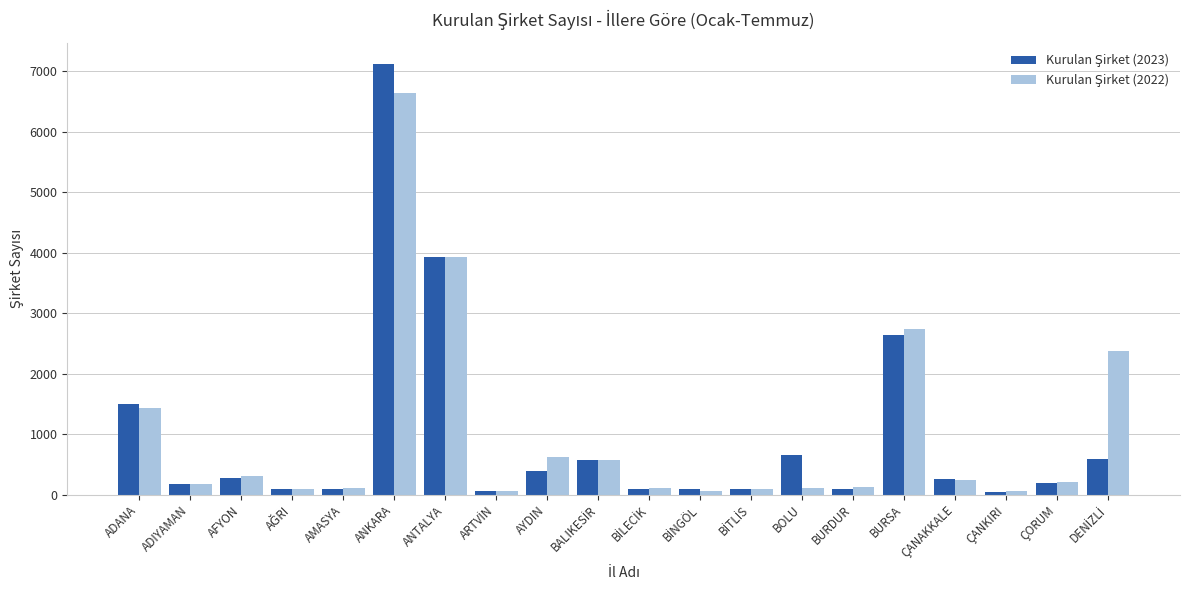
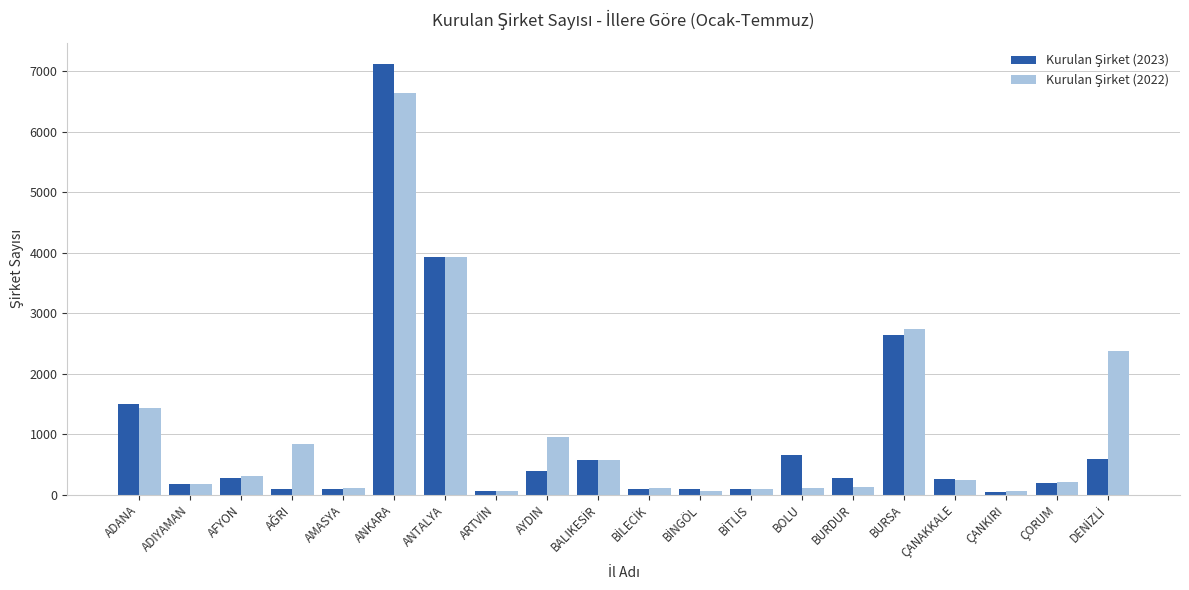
Kurulan Şirket (2022), AĞRI: 100 -> 800
Kurulan Şirket (2022), AYDIN: 600 -> 1000
Kurulan Şirket (2023), BURDUR: 100 -> 300
